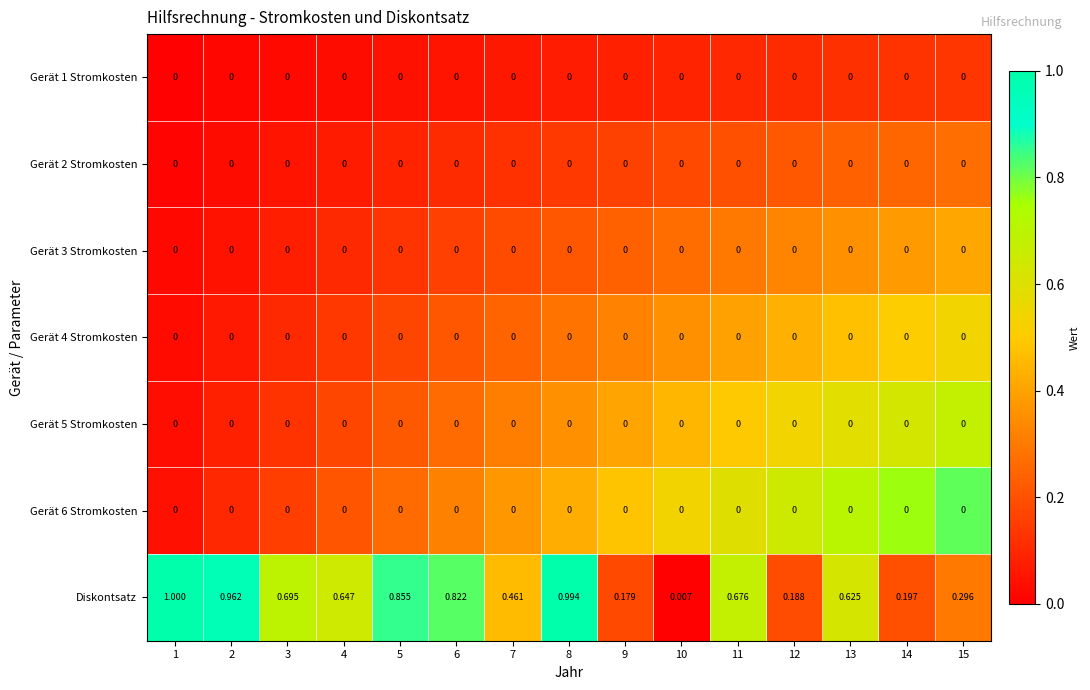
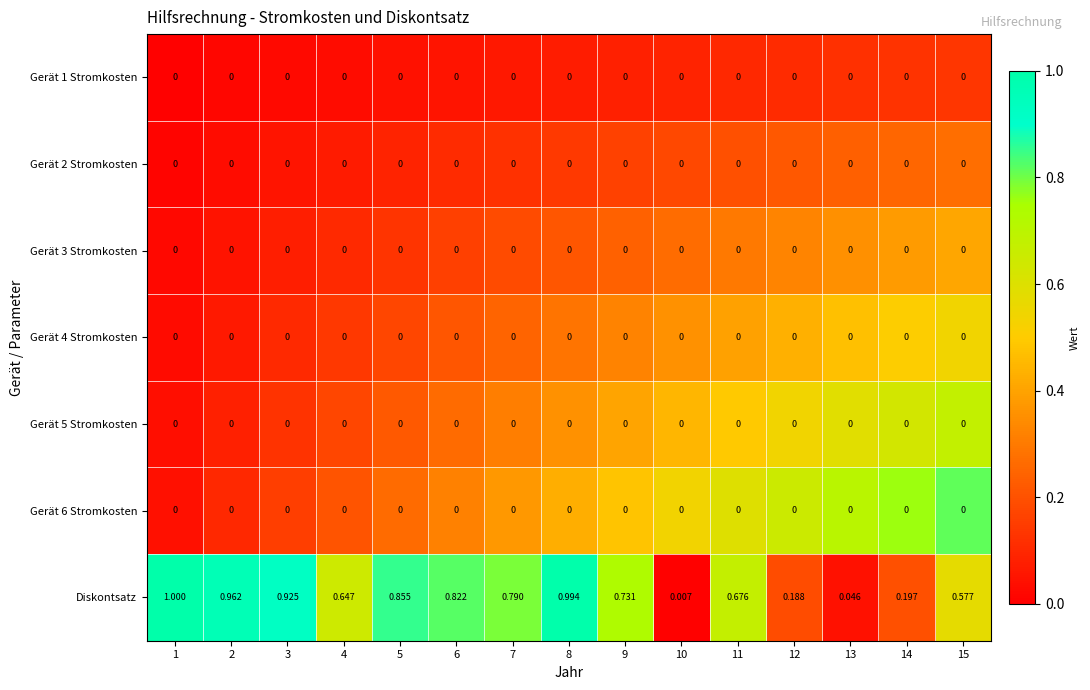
Diskontsatz, 3: 0.695 -> 0.925
Diskontsatz, 7: 0.461 -> 0.790
Diskontsatz, 9: 0.179 -> 0.731
Diskontsatz, 13: 0.625 -> 0.046
Diskontsatz, 15: 0.296 -> 0.577
